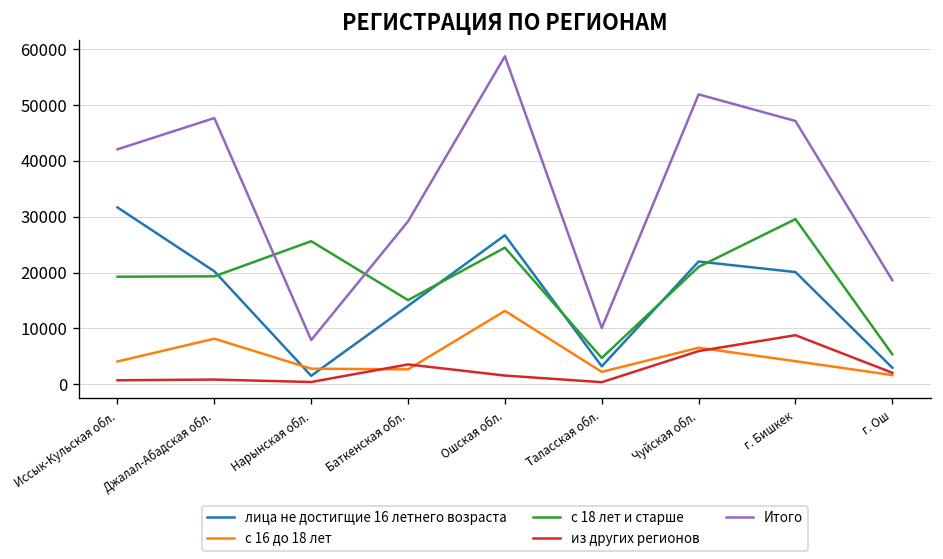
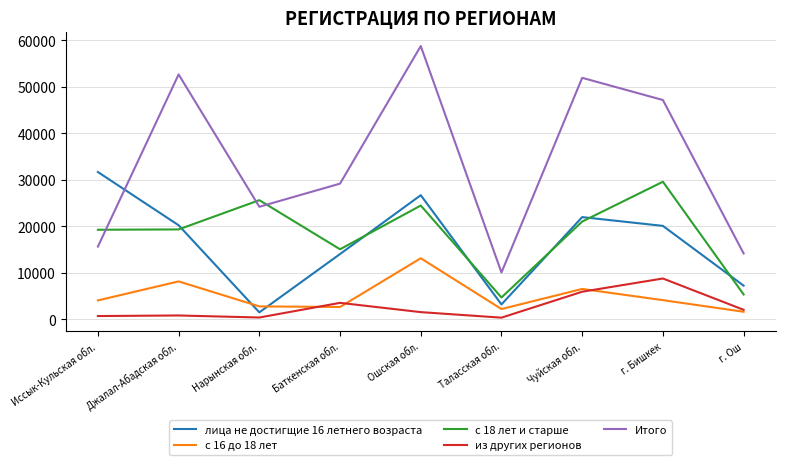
Итого, Иссык-Кульская обл.: 42000 -> 16000
Итого, Джалал-Абадская обл.: 48000 -> 53000
Итого, Нарынская обл.: 8000 -> 24000
лица не достигщие 16 летнего возраста, г. Ош: 3000 -> 7000
Итого, г. Ош: 19000 -> 14000
